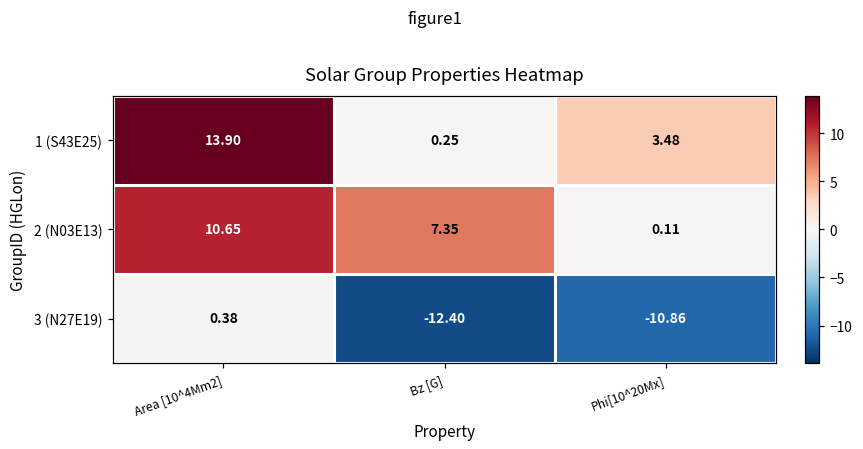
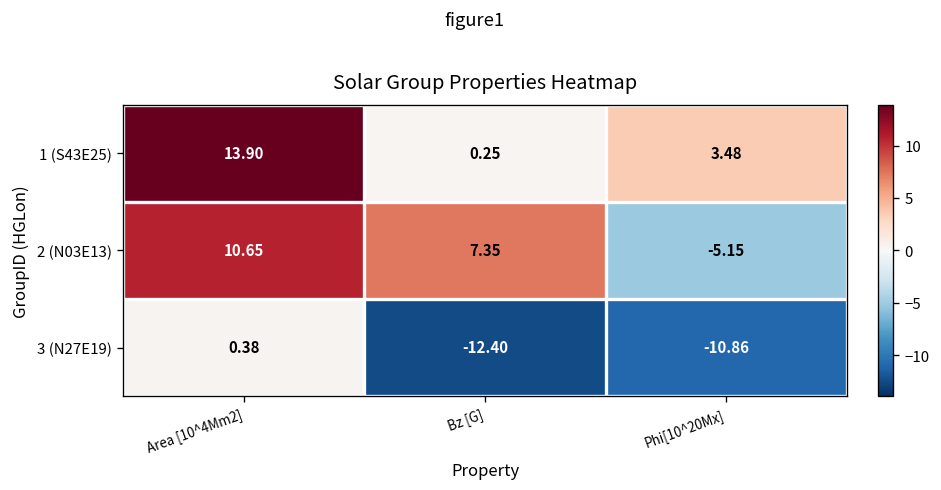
2 (N03E13), Phi[10^20Mx]: 0.11 -> -5.15
